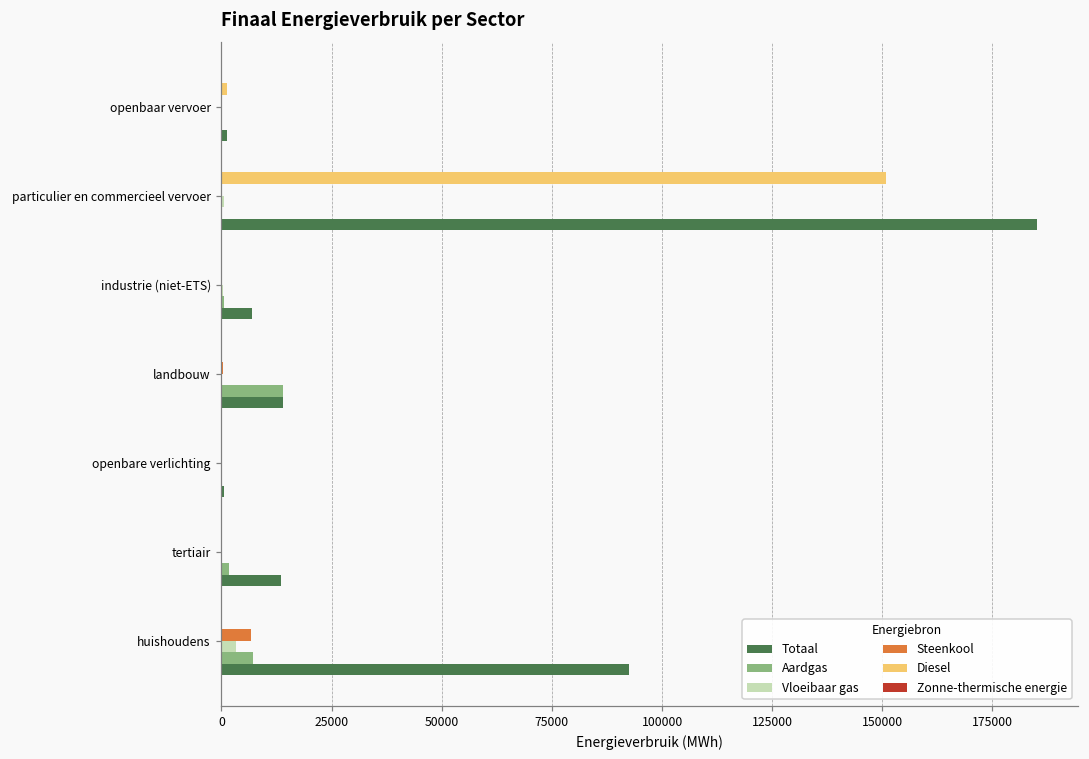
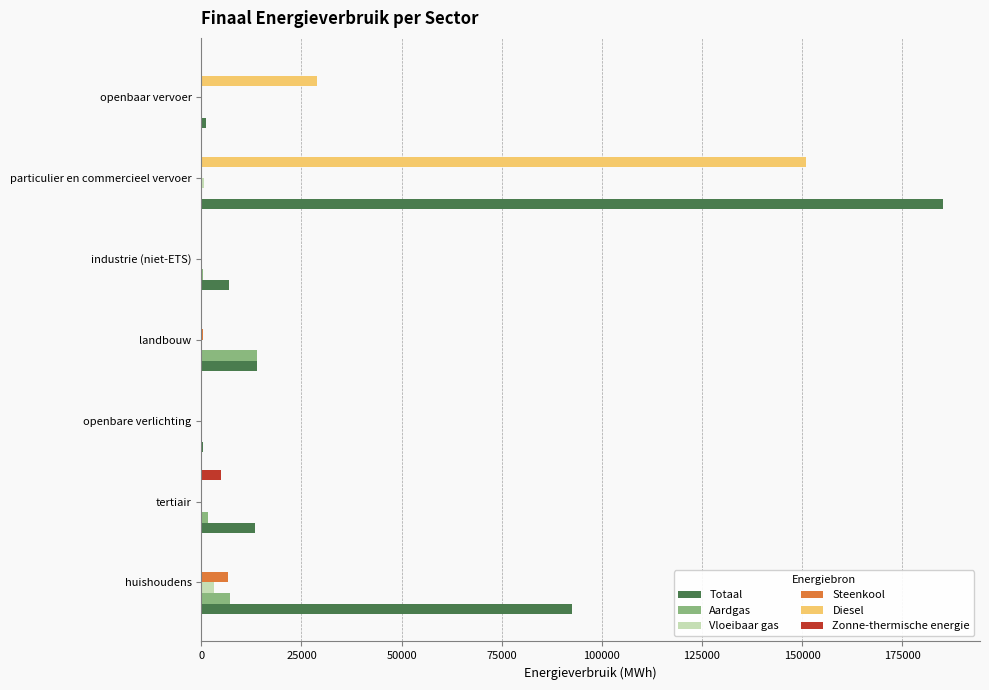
Diesel, openbaar vervoer: 1000 -> 29000
Zonne-thermische energie, tertiair: 0 -> 5000
